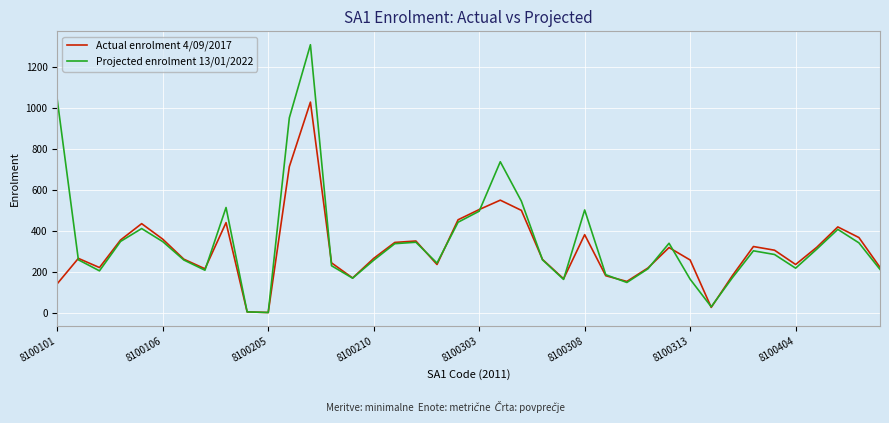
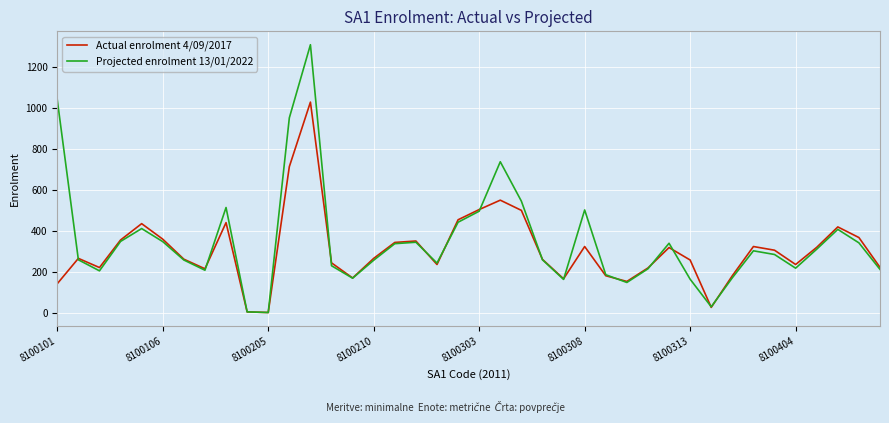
Actual enrolment 4/09/2017, 8100308: 380 -> 320
